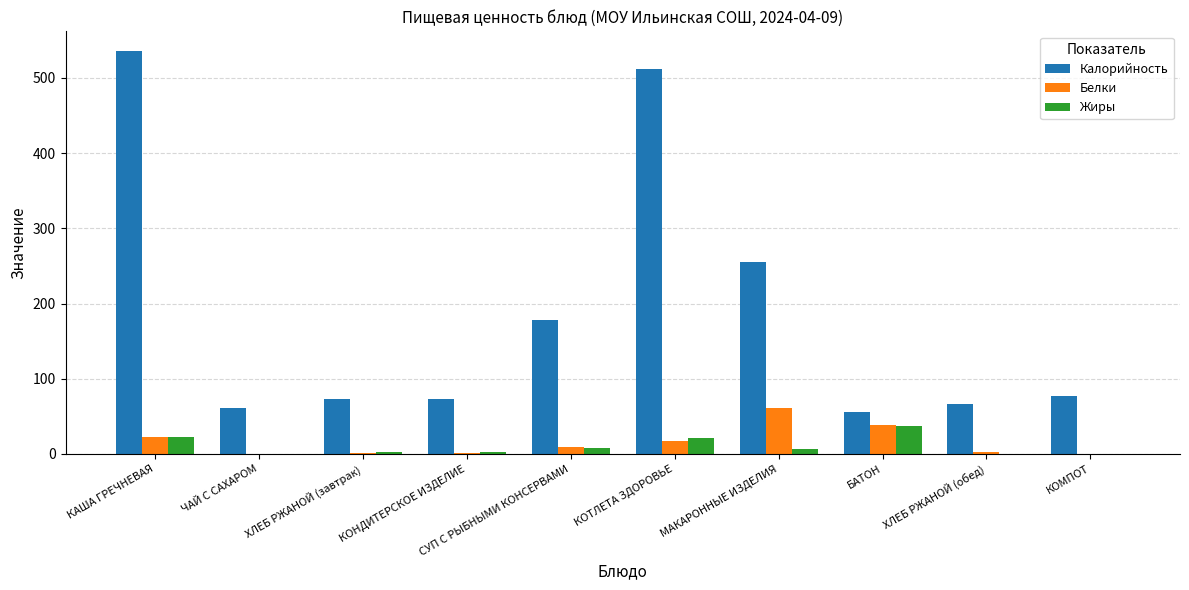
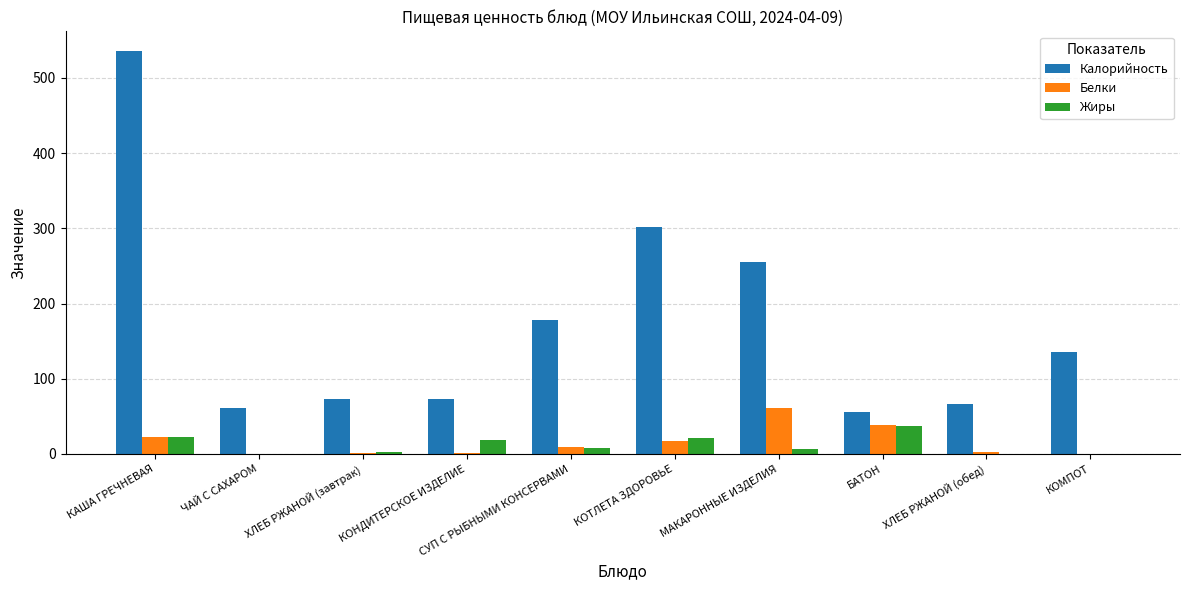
Жиры, КОНДИТЕРСКОЕ ИЗДЕЛИЕ: 0 -> 20
Калорийность, КОТЛЕТА ЗДОРОВЬЕ: 510 -> 300
Калорийность, КОМПОТ: 80 -> 140
